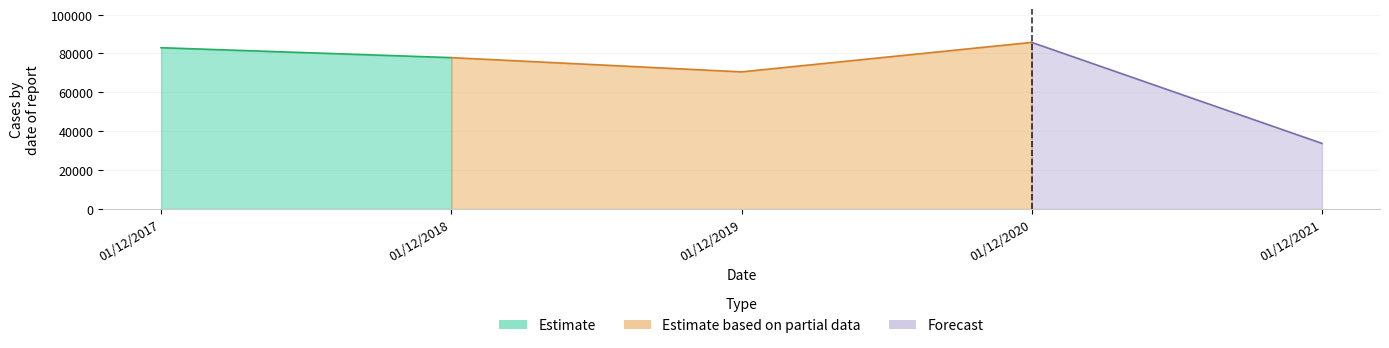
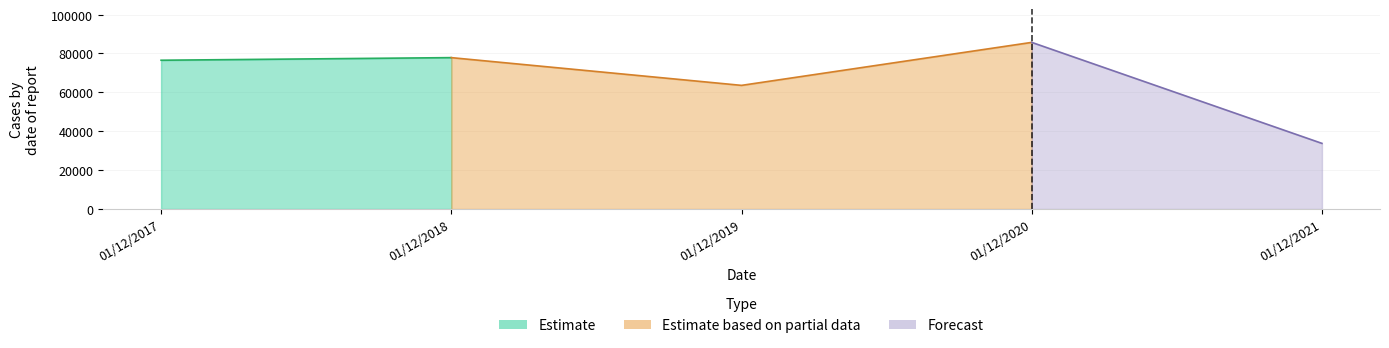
Estimate, 01/12/2017: 83000 -> 77000
Estimate based on partial data, 01/12/2019: 71000 -> 64000
